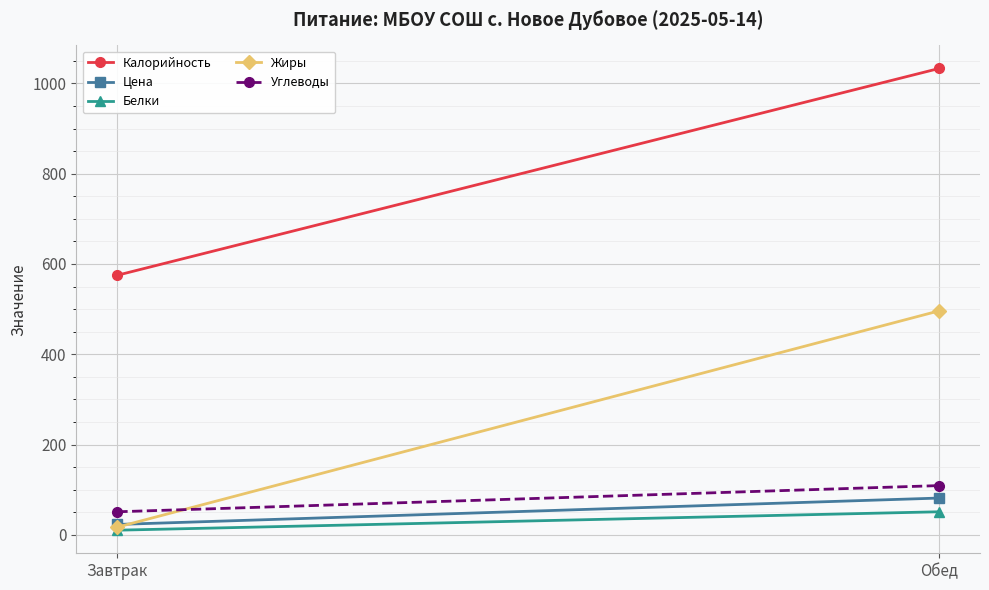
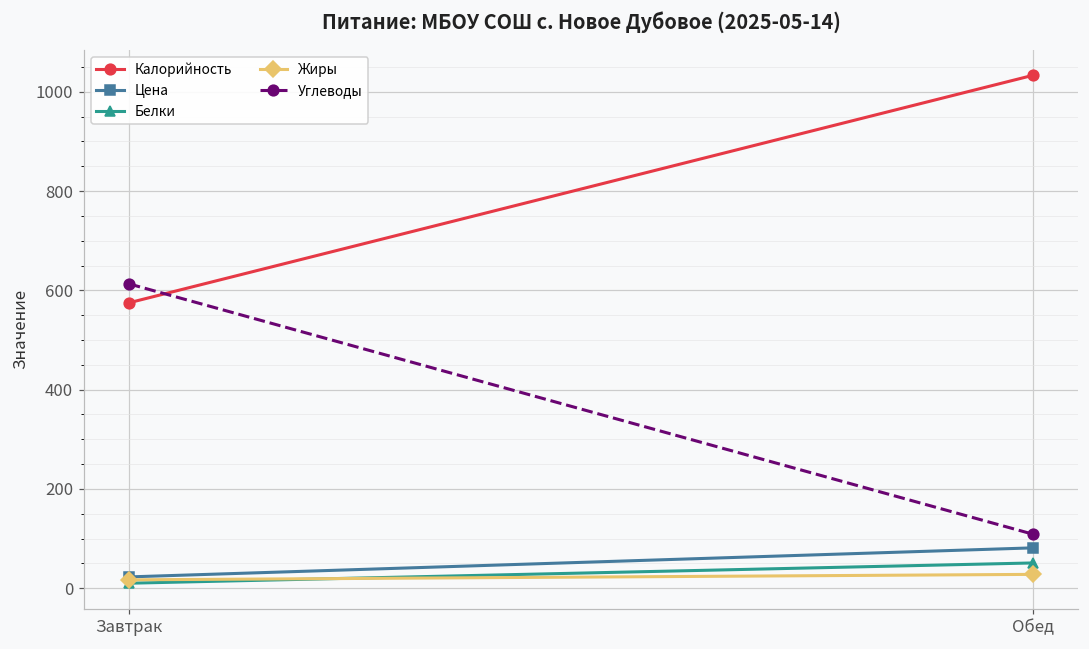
Углеводы, Завтрак: 50 -> 610
Жиры, Обед: 500 -> 30
